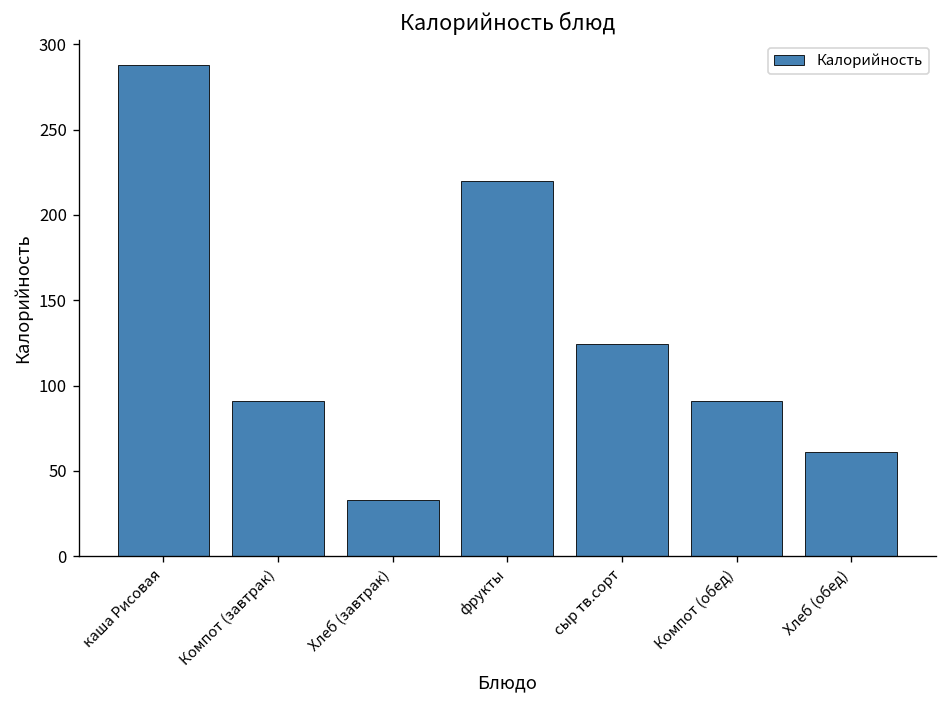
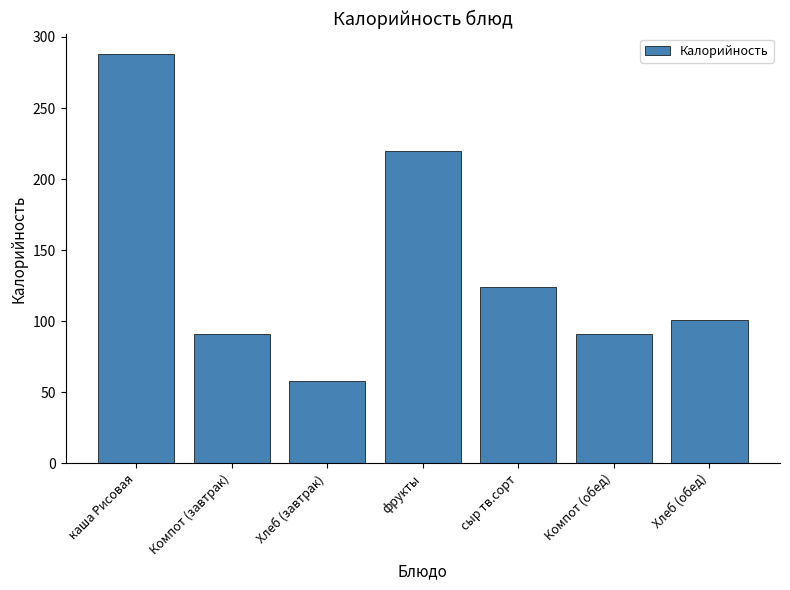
Хлеб (завтрак): 33 -> 58
Хлеб (обед): 61 -> 101
